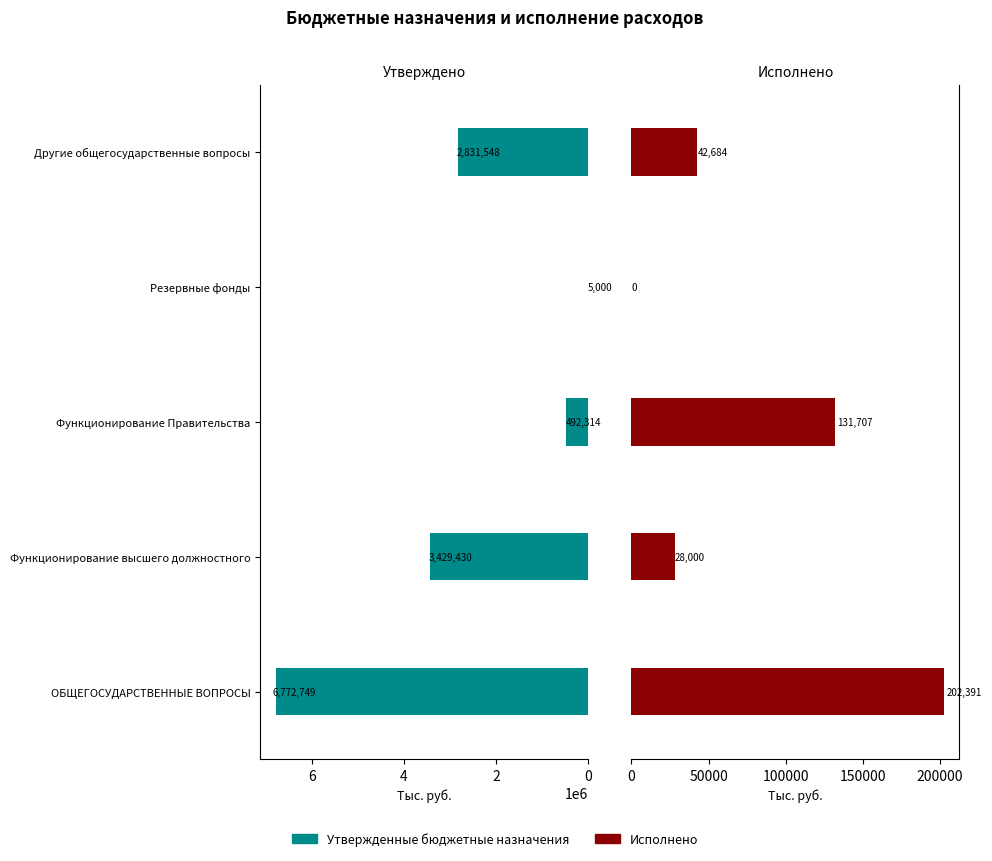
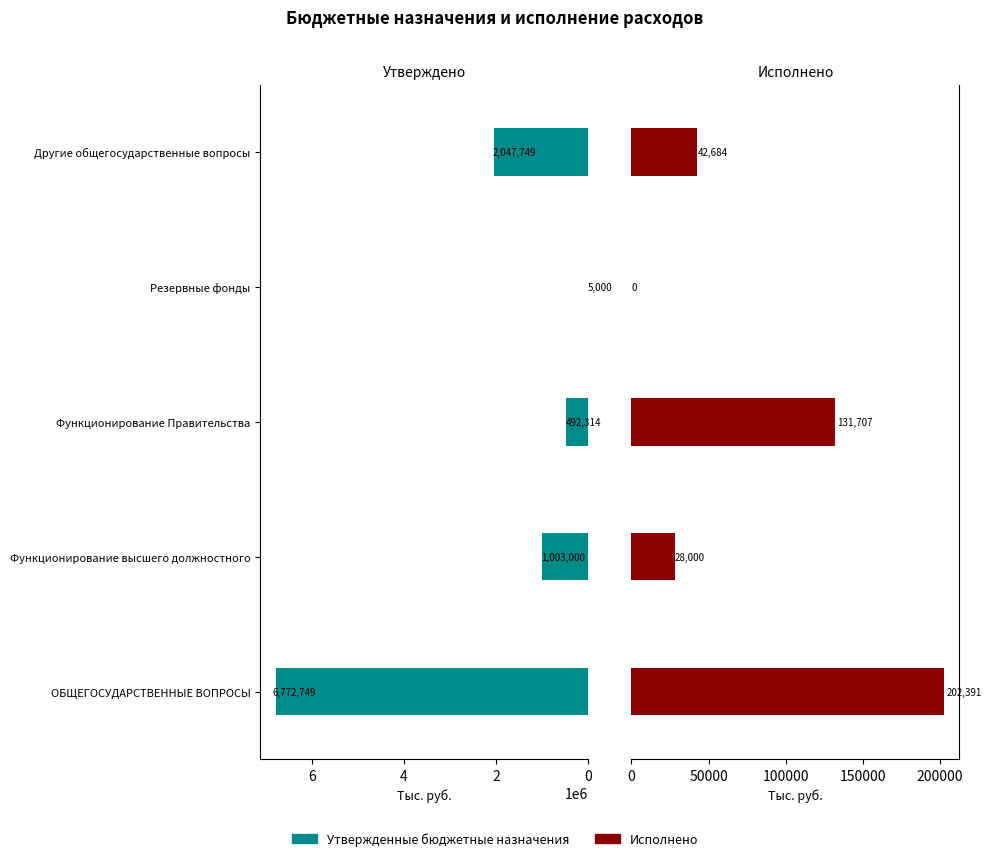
Утверждено, Другие общегосударственные вопросы: 2,831,548 -> 2,047,749
Утверждено, Функционирование высшего должностного: 3,429,430 -> 1,003,000
